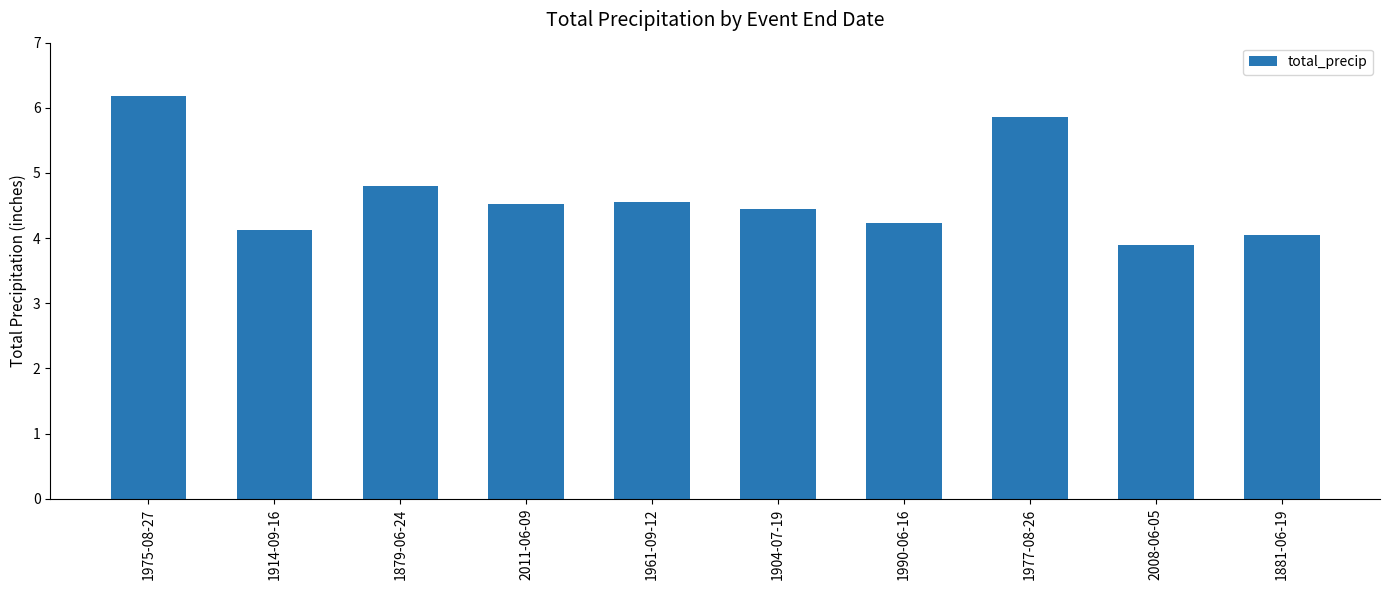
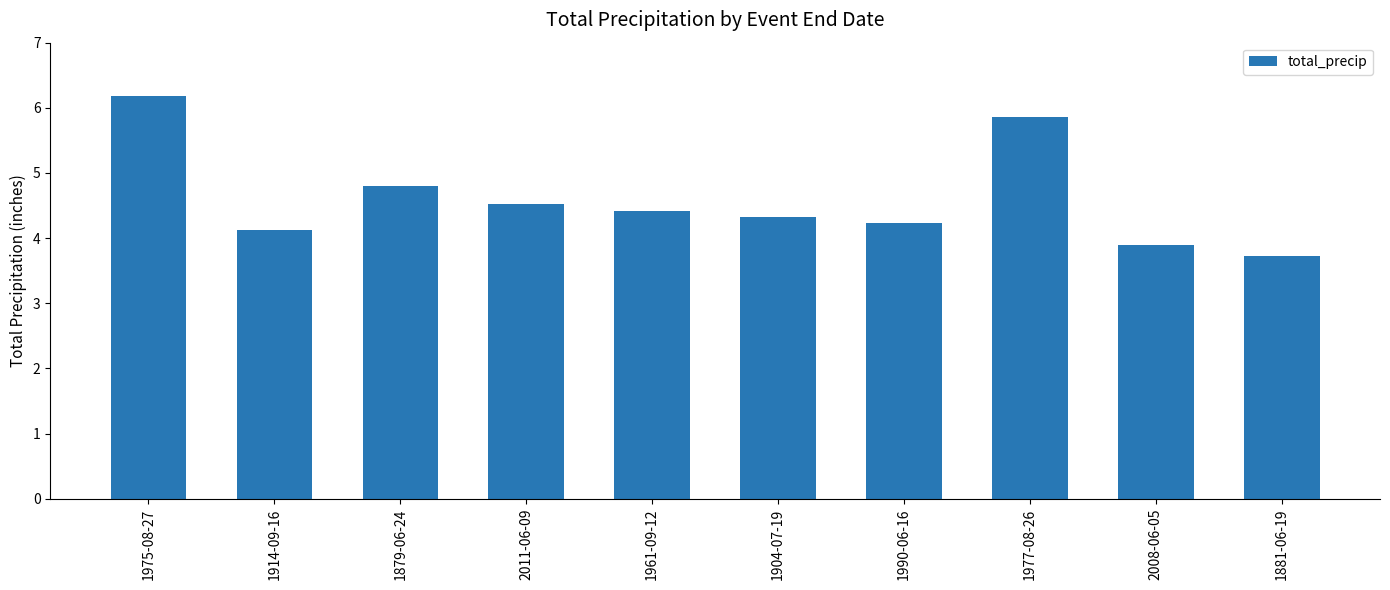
1961-09-12: 4.6 -> 4.4
1904-07-19: 4.5 -> 4.3
1881-06-19: 4.1 -> 3.7
